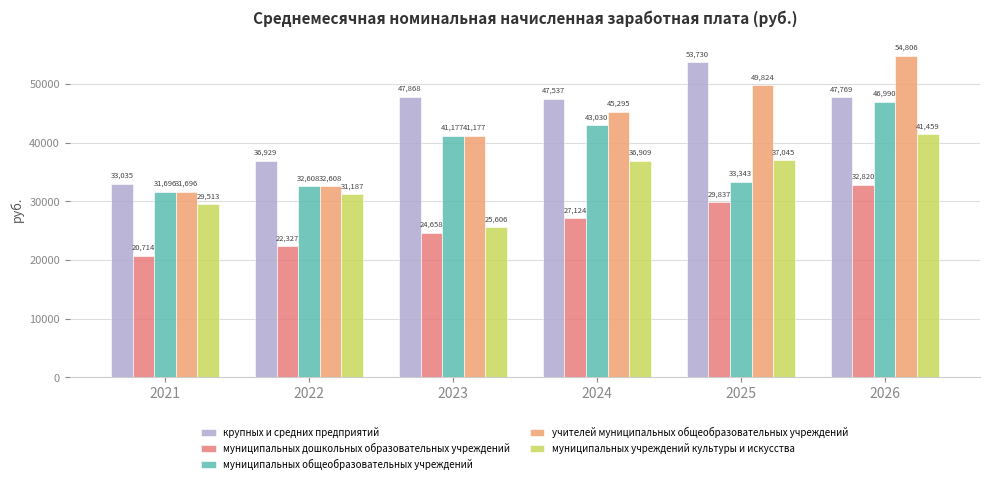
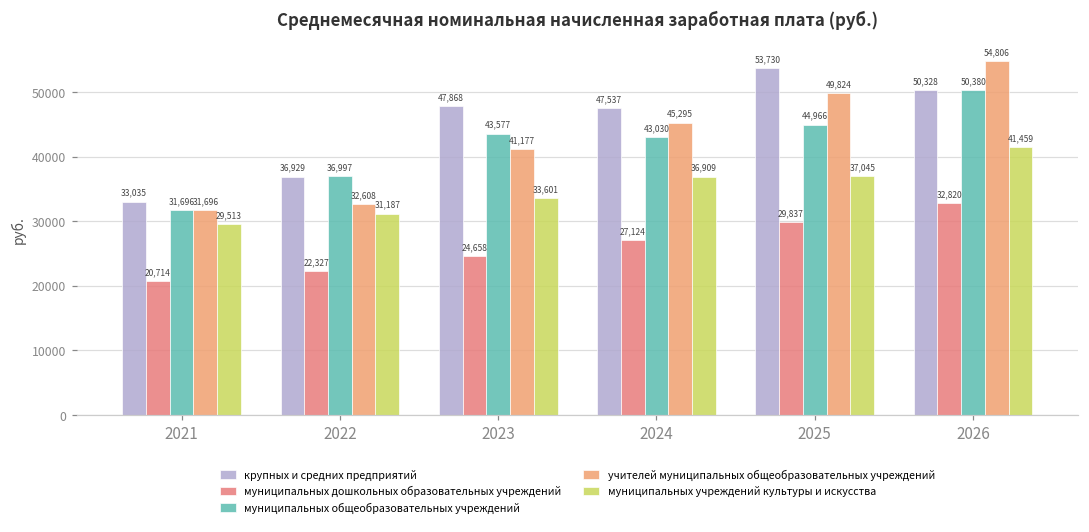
муниципальных общеобразовательных учреждений, 2022: 32,608 -> 36,997
муниципальных общеобразовательных учреждений, 2023: 41,177 -> 43,577
муниципальных учреждений культуры и искусства, 2023: 25,606 -> 33,601
муниципальных общеобразовательных учреждений, 2025: 33,343 -> 44,966
крупных и средних предприятий, 2026: 47,769 -> 50,328
муниципальных общеобразовательных учреждений, 2026: 46,990 -> 50,380
